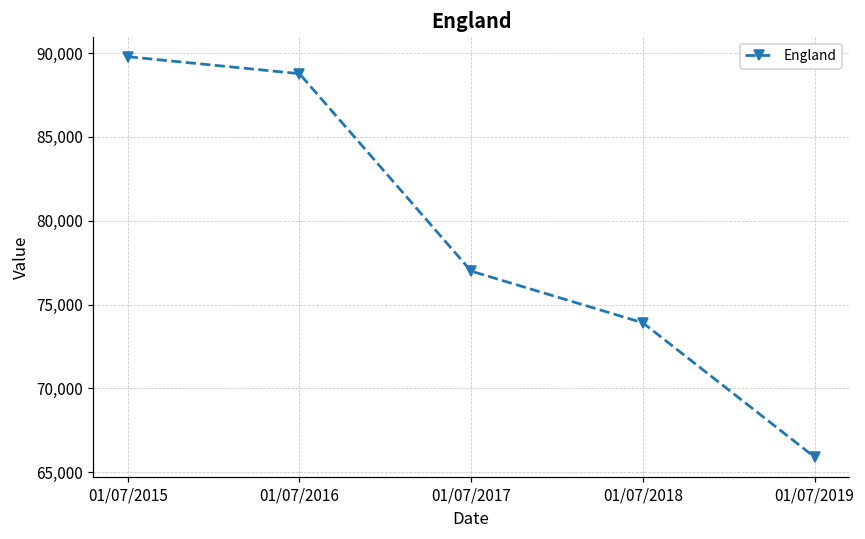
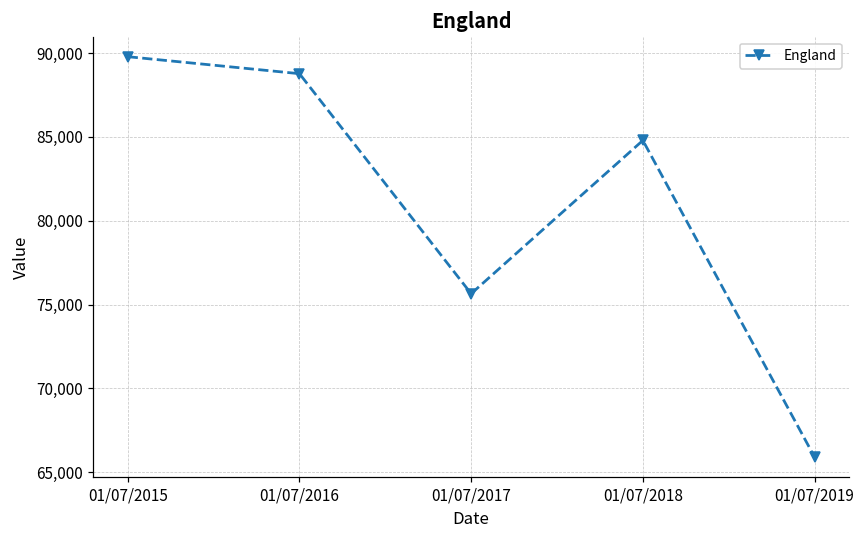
01/07/2017: 77,000 -> 75,600
01/07/2018: 73,900 -> 84,800
